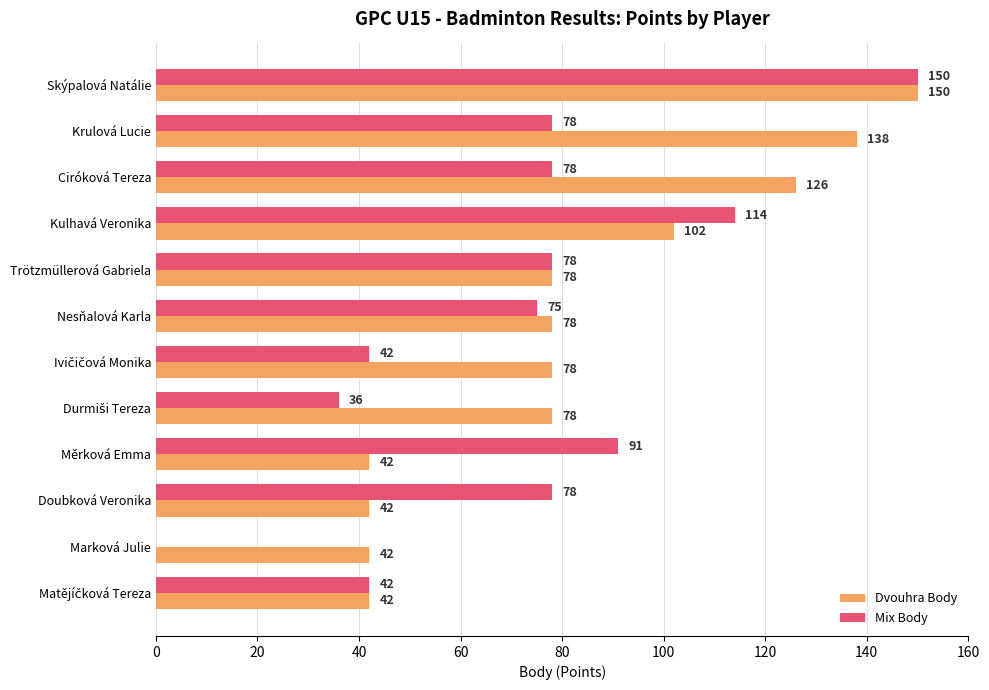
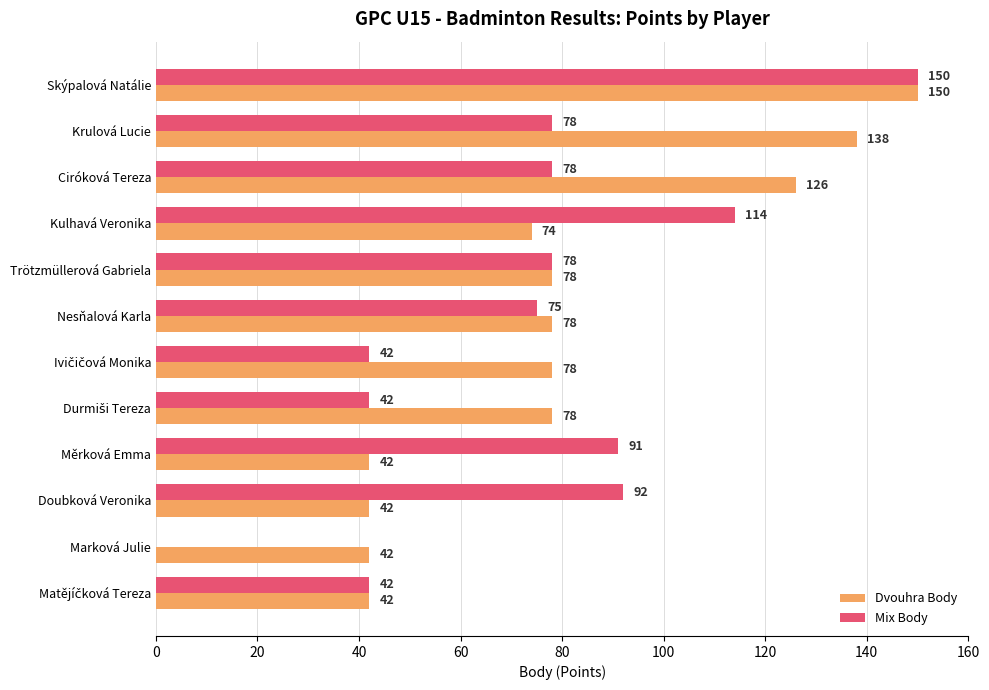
Dvouhra Body, Kulhavá Veronika: 102 -> 74
Mix Body, Durmiši Tereza: 36 -> 42
Mix Body, Doubková Veronika: 78 -> 92
